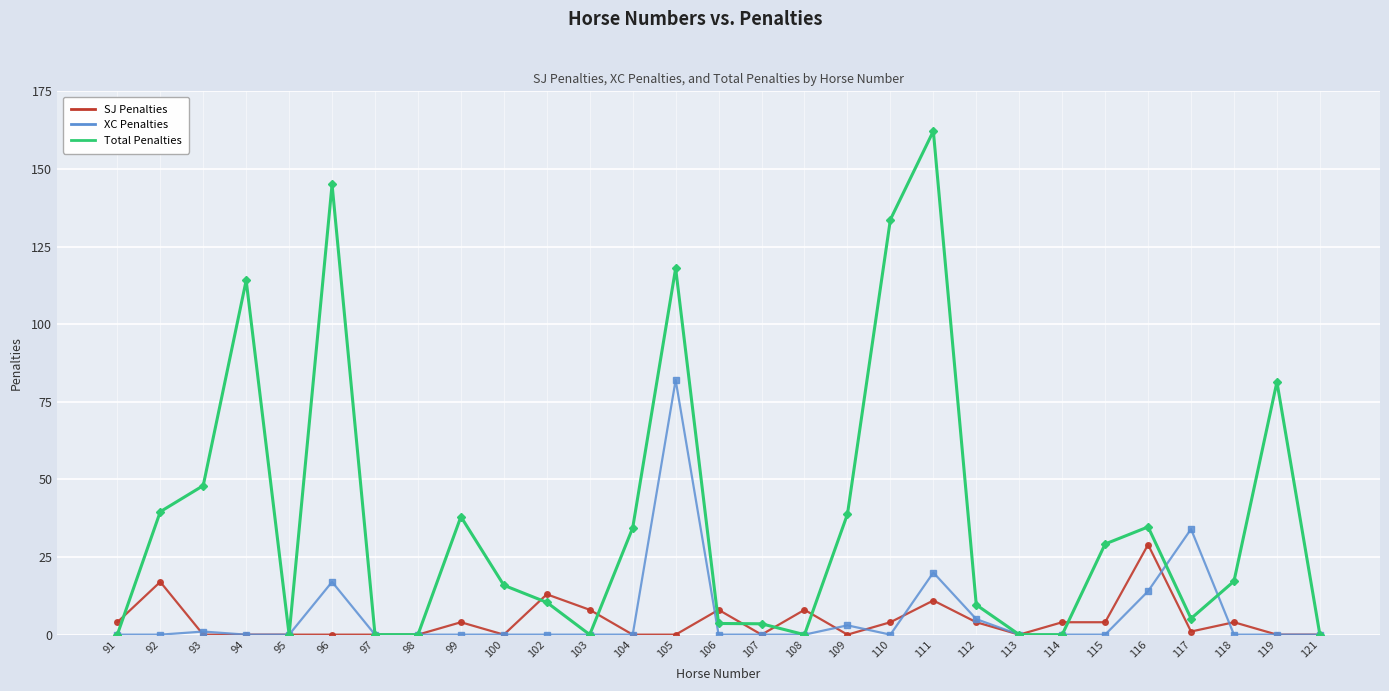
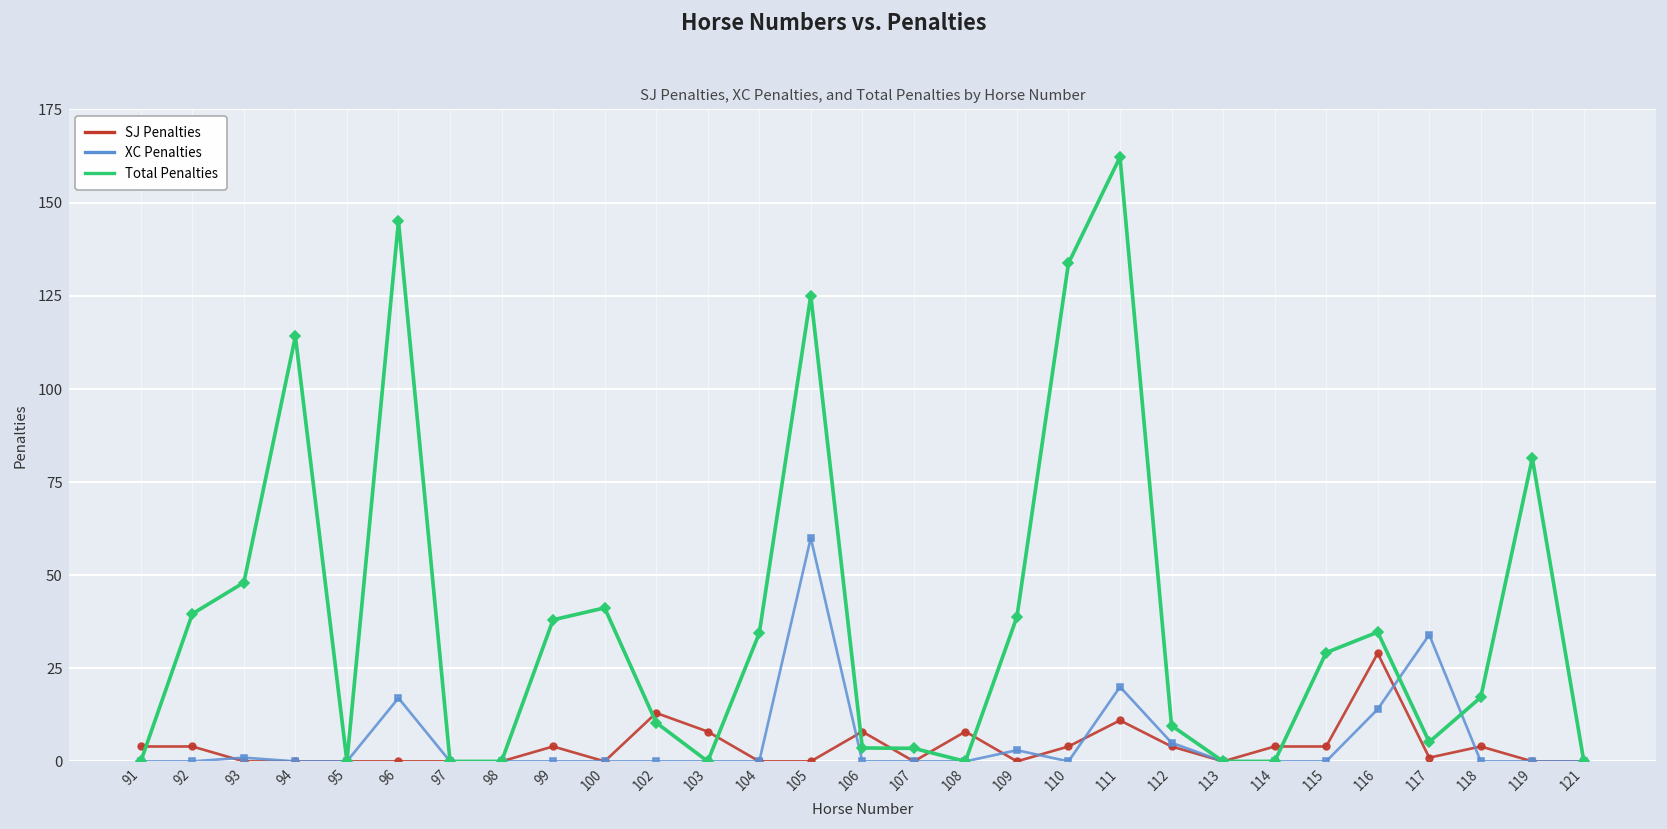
SJ Penalties, 92: 17 -> 4
Total Penalties, 100: 16 -> 41
XC Penalties, 105: 82 -> 60
Total Penalties, 105: 118 -> 125
